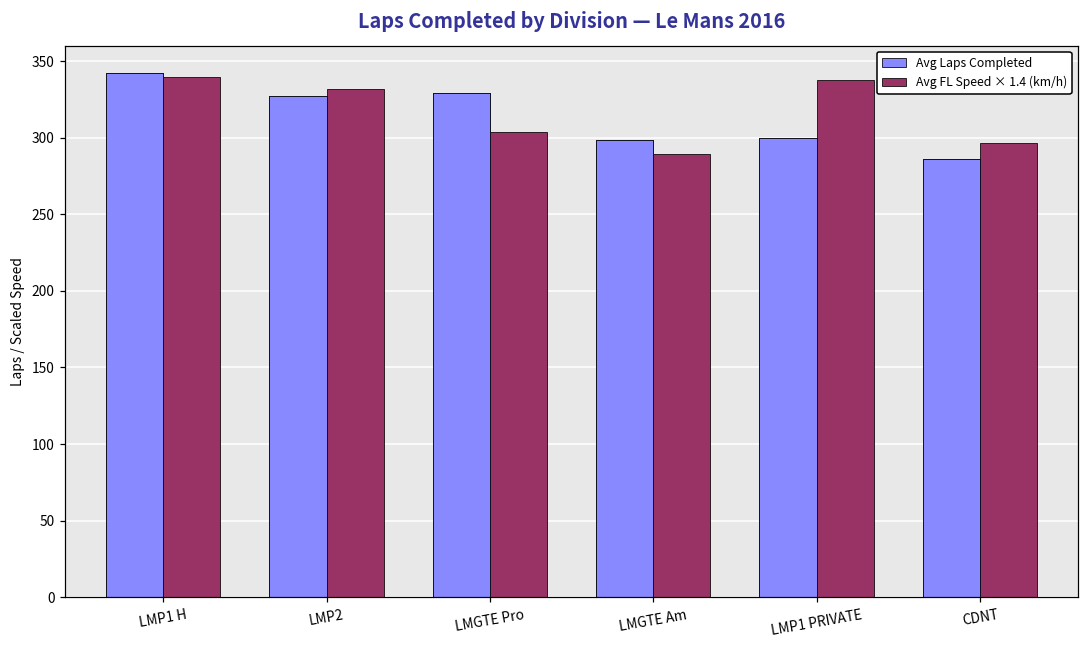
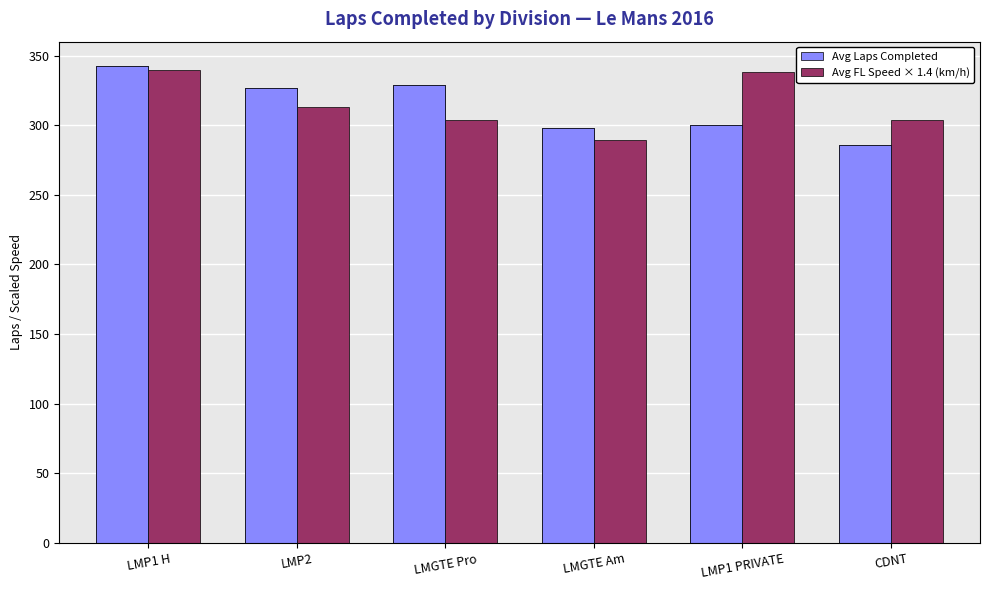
Avg FL Speed × 1.4 (km/h), LMP2: 332 -> 313
Avg FL Speed × 1.4 (km/h), CDNT: 297 -> 304
